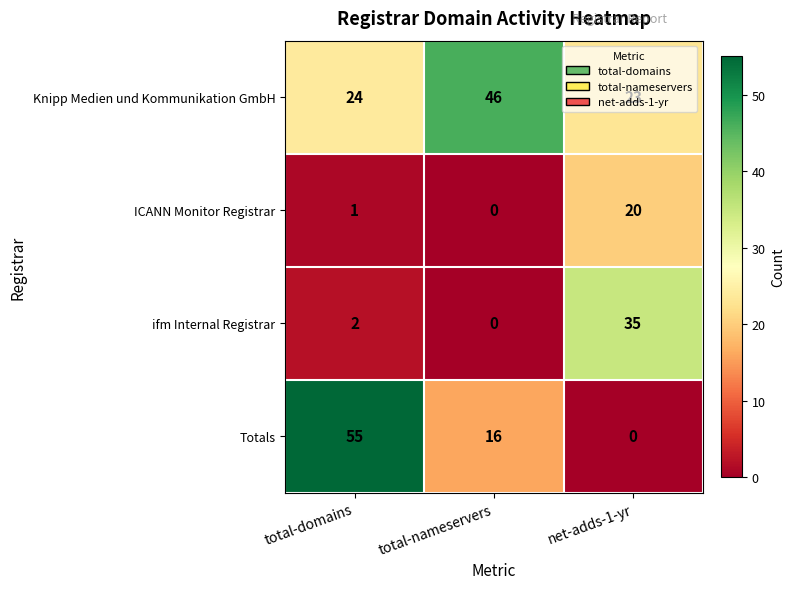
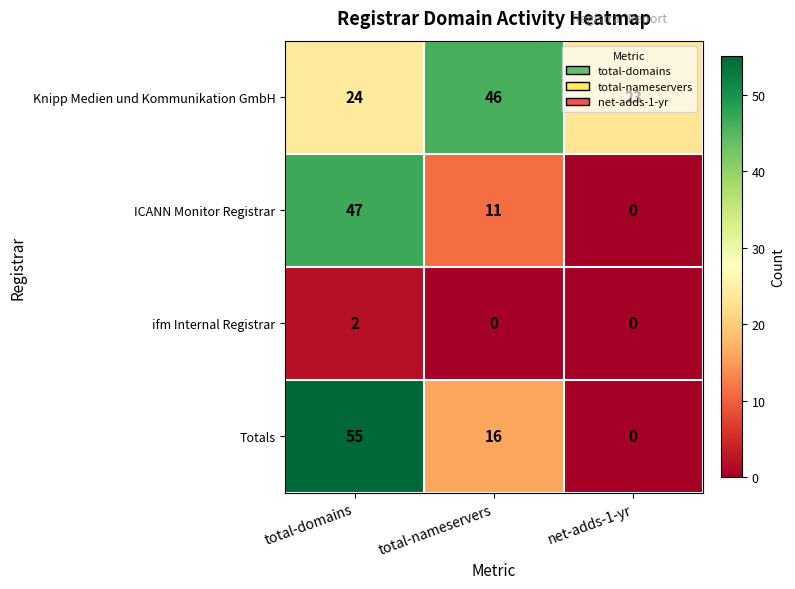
ICANN Monitor Registrar, total-domains: 1 -> 47
ICANN Monitor Registrar, total-nameservers: 0 -> 11
ICANN Monitor Registrar, net-adds-1-yr: 20 -> 0
ifm Internal Registrar, net-adds-1-yr: 35 -> 0
